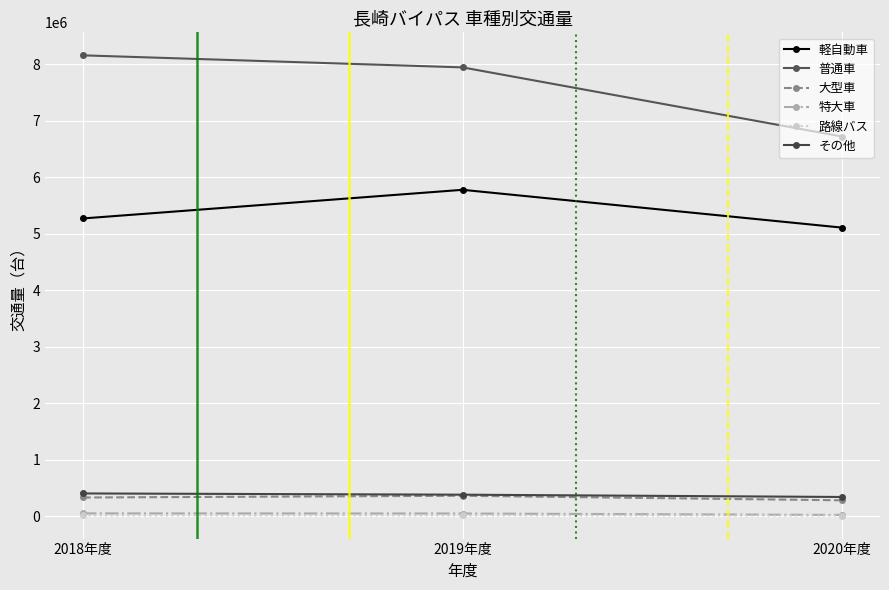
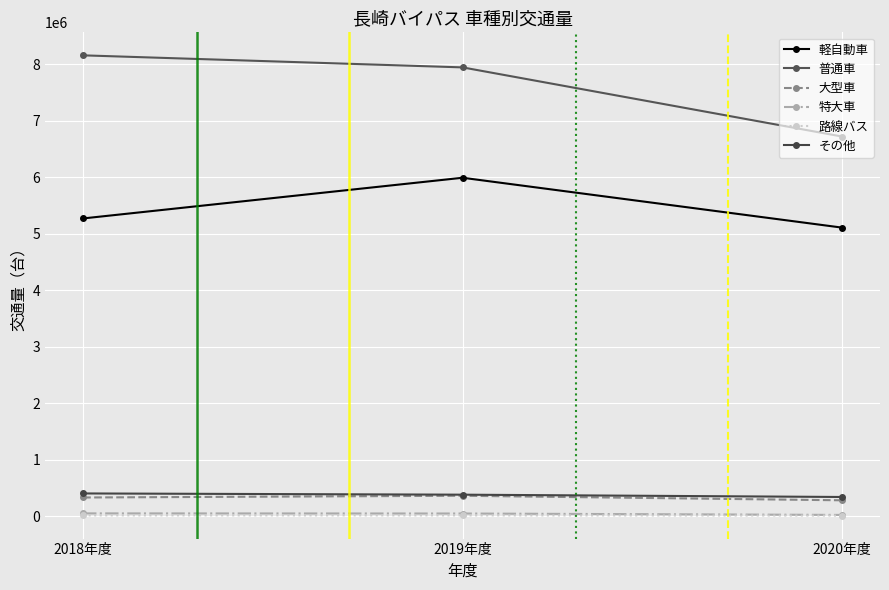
軽自動車, 2019年度: 5800000 -> 6000000
